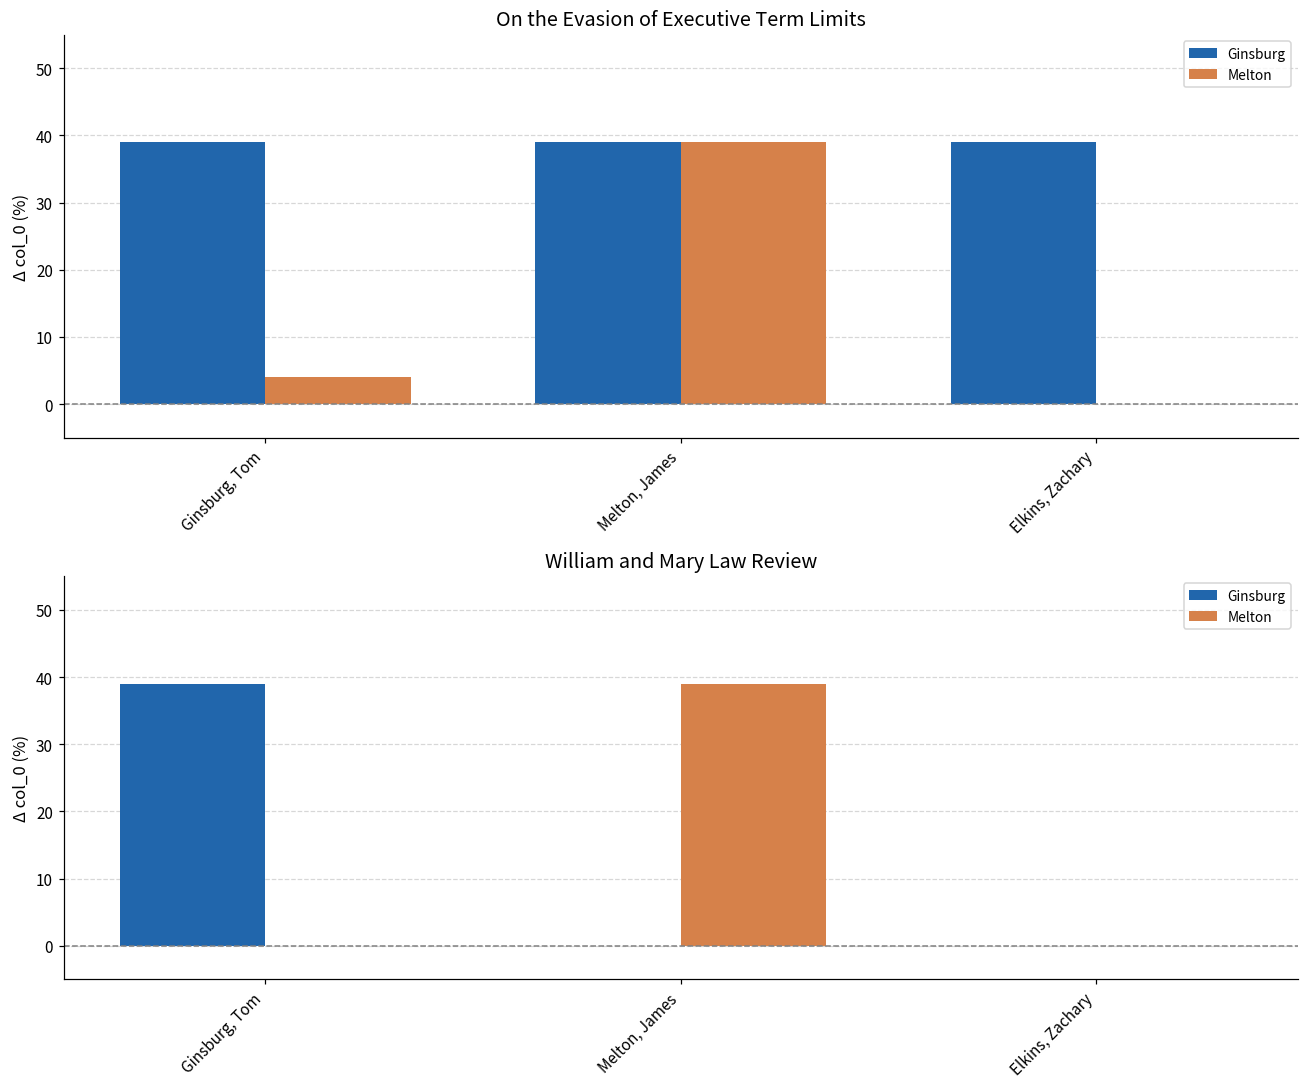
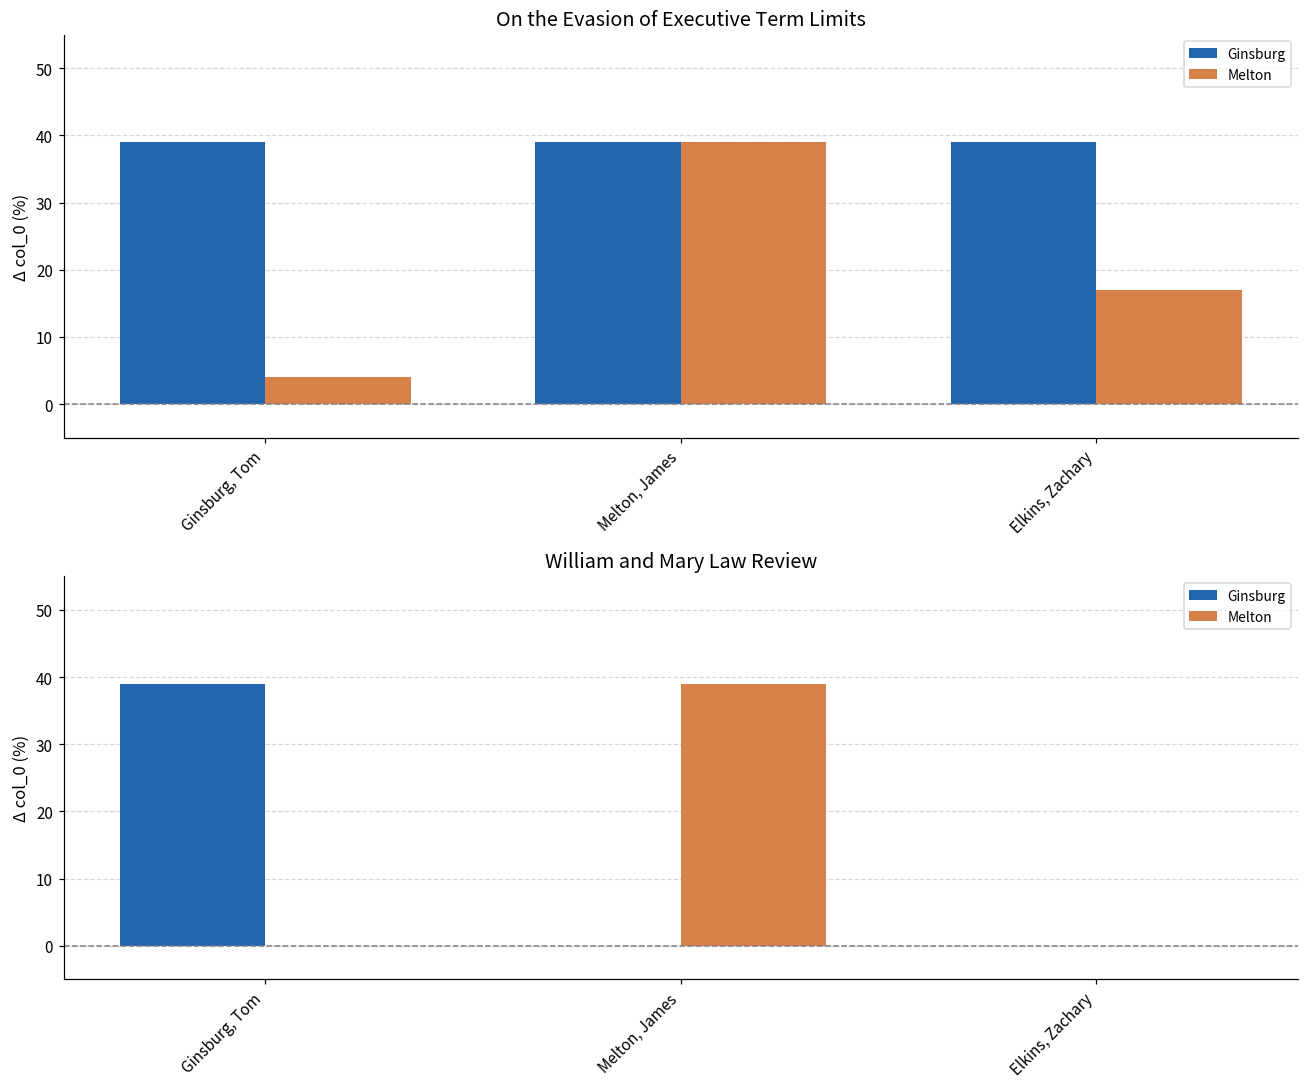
On the Evasion of Executive Term Limits, Melton, Elkins, Zachary: 0 -> 17
